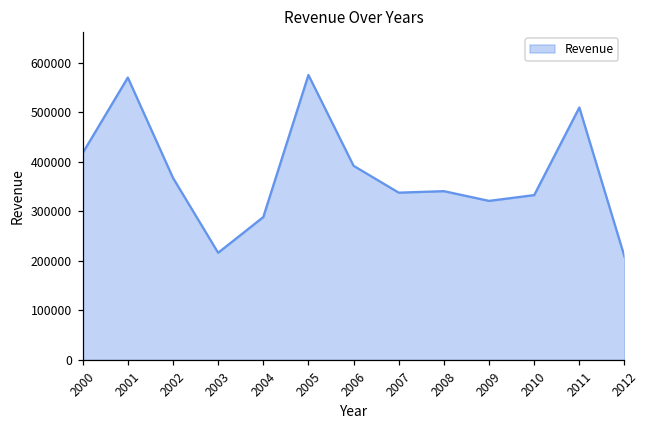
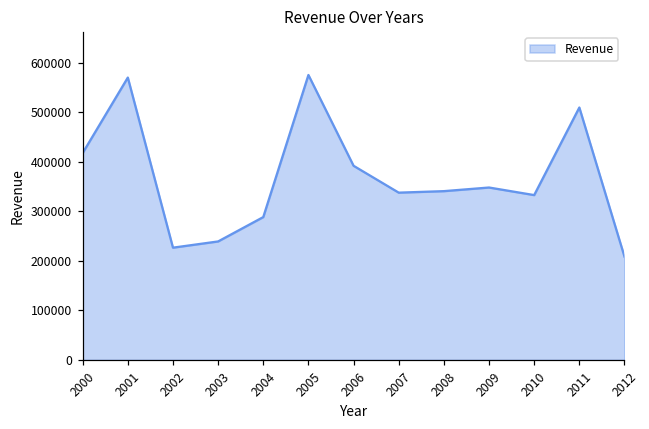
2002: 370000 -> 230000
2003: 220000 -> 240000
2009: 320000 -> 350000
